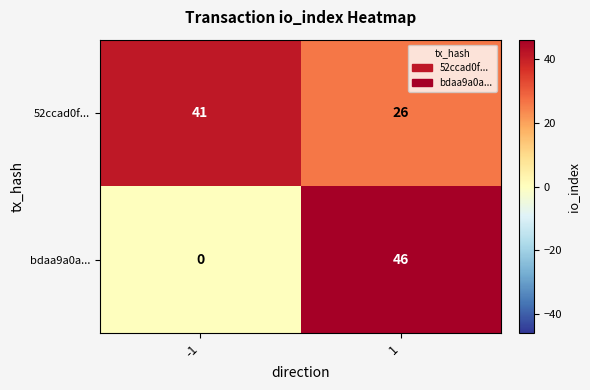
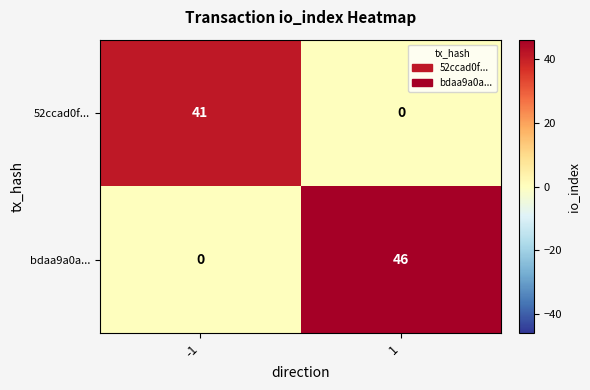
52ccad0f..., 1: 26 -> 0
